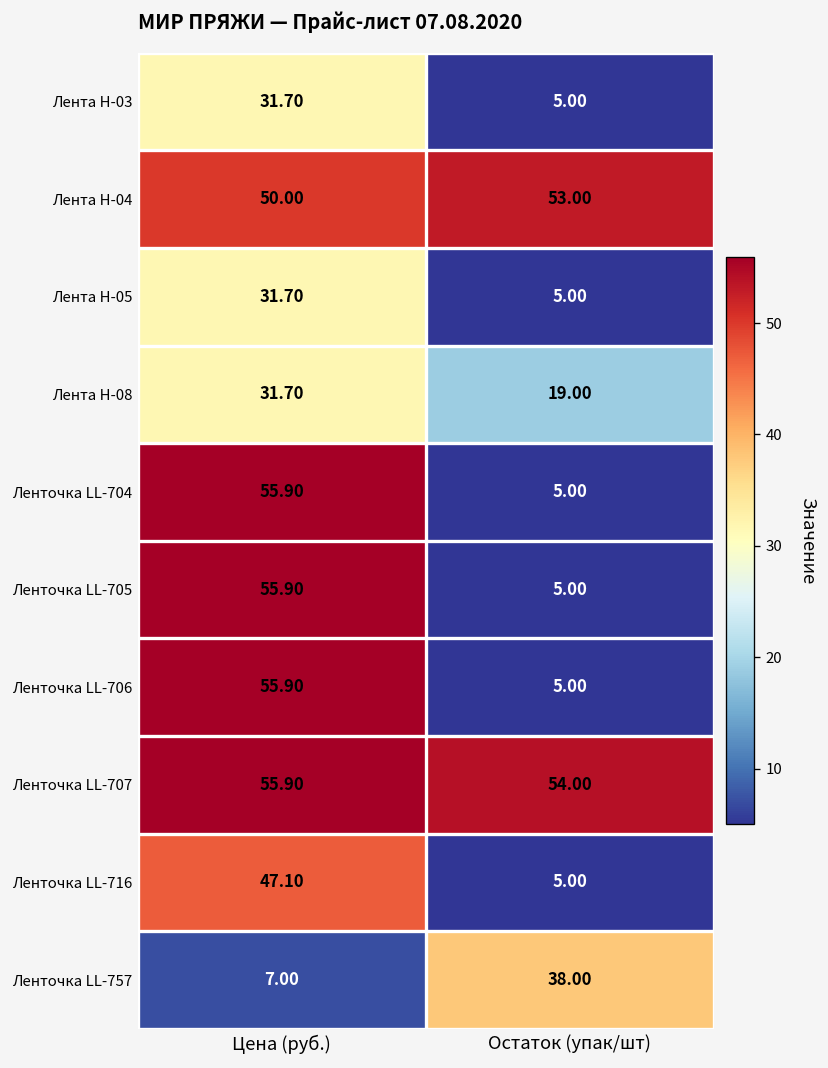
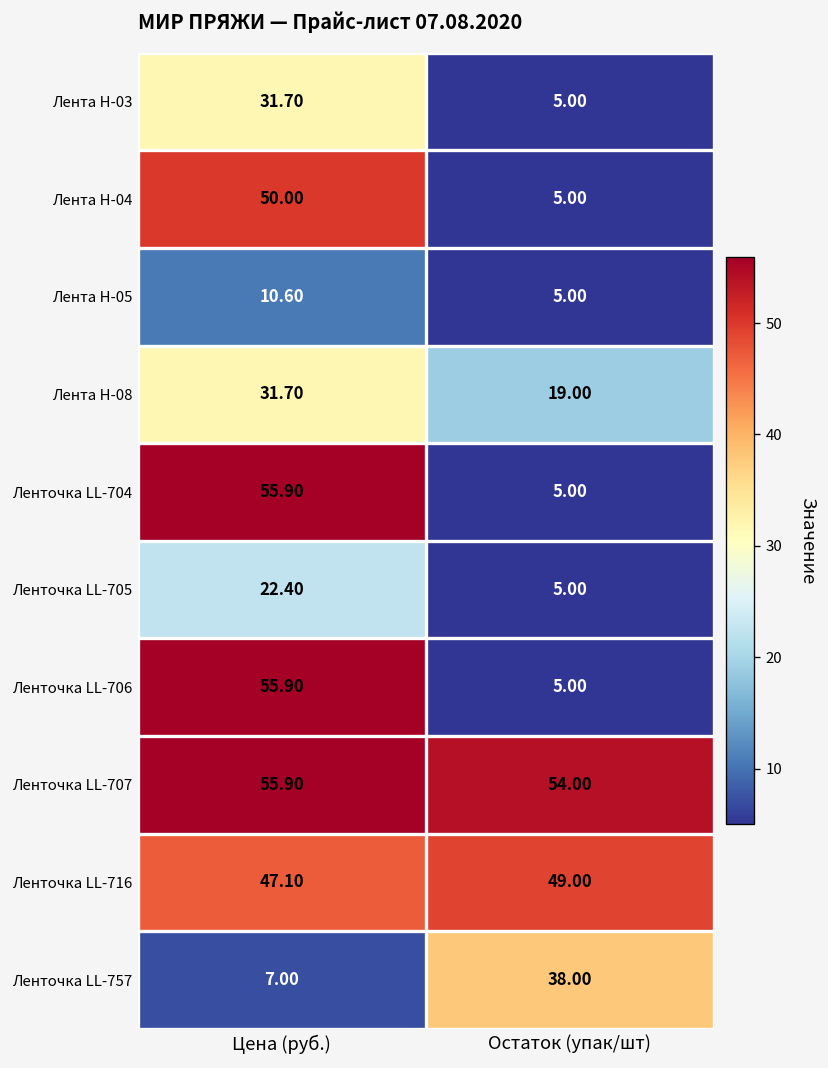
Лента Н-04, Остаток (упак/шт): 53.00 -> 5.00
Лента Н-05, Цена (руб.): 31.70 -> 10.60
Ленточка LL-705, Цена (руб.): 55.90 -> 22.40
Ленточка LL-716, Остаток (упак/шт): 5.00 -> 49.00
